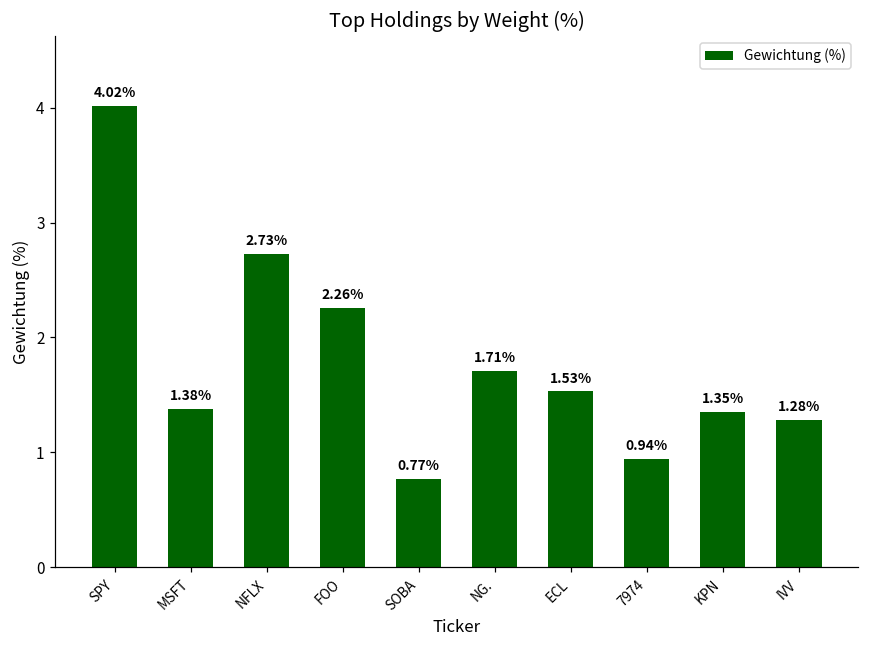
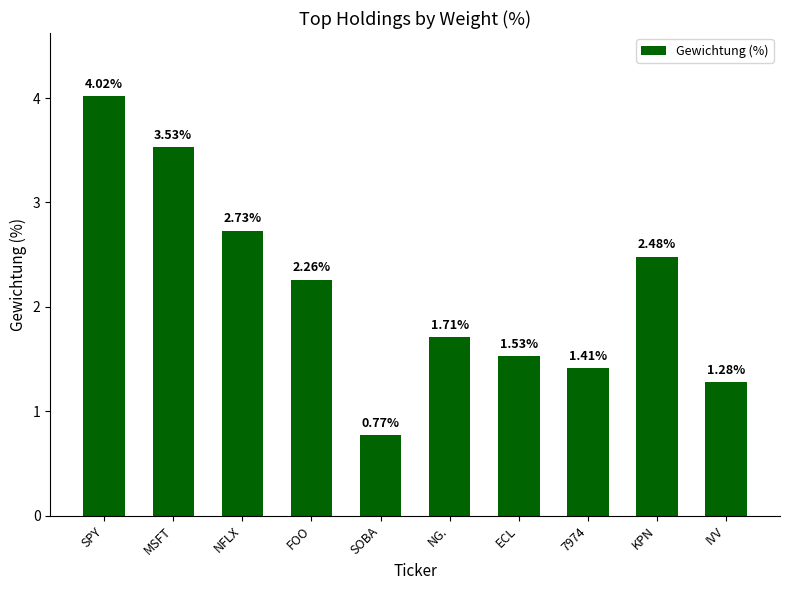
MSFT: 1.38% -> 3.53%
7974: 0.94% -> 1.41%
KPN: 1.35% -> 2.48%
